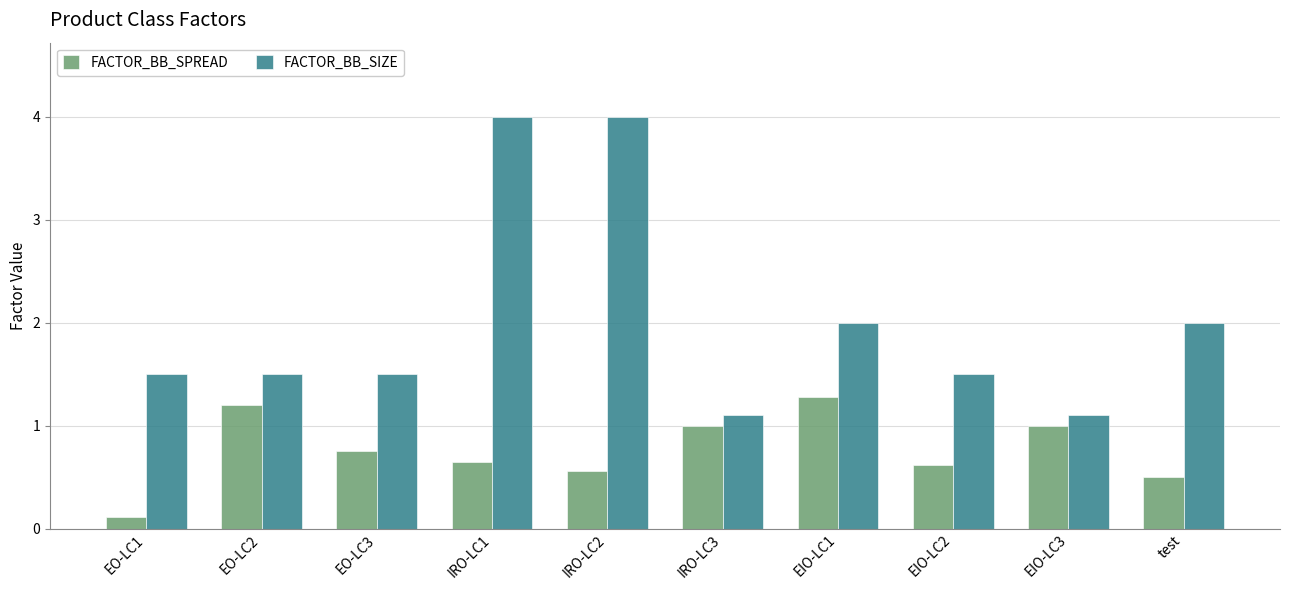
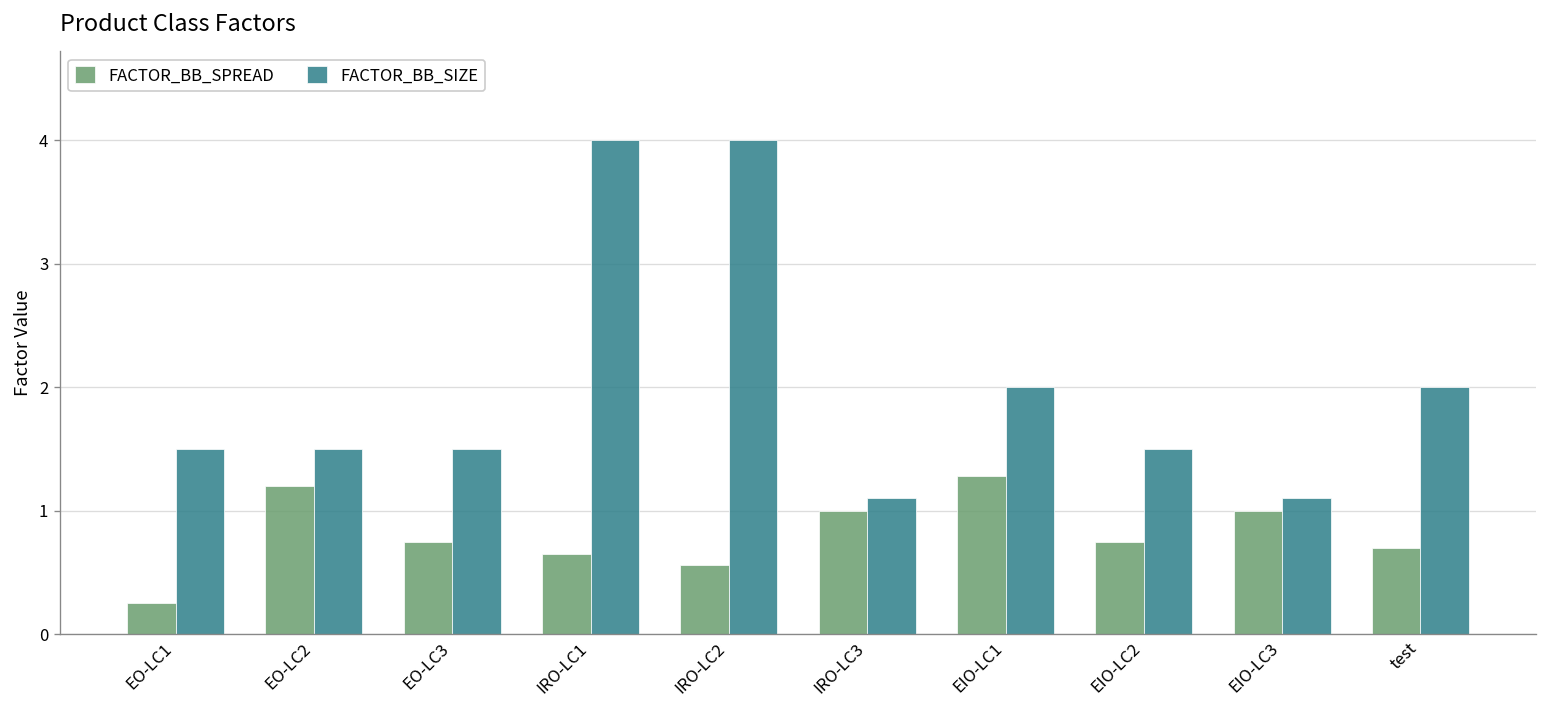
FACTOR_BB_SPREAD, EO-LC1: 0.11 -> 0.25
FACTOR_BB_SPREAD, EIO-LC2: 0.62 -> 0.75
FACTOR_BB_SPREAD, test: 0.5 -> 0.7
